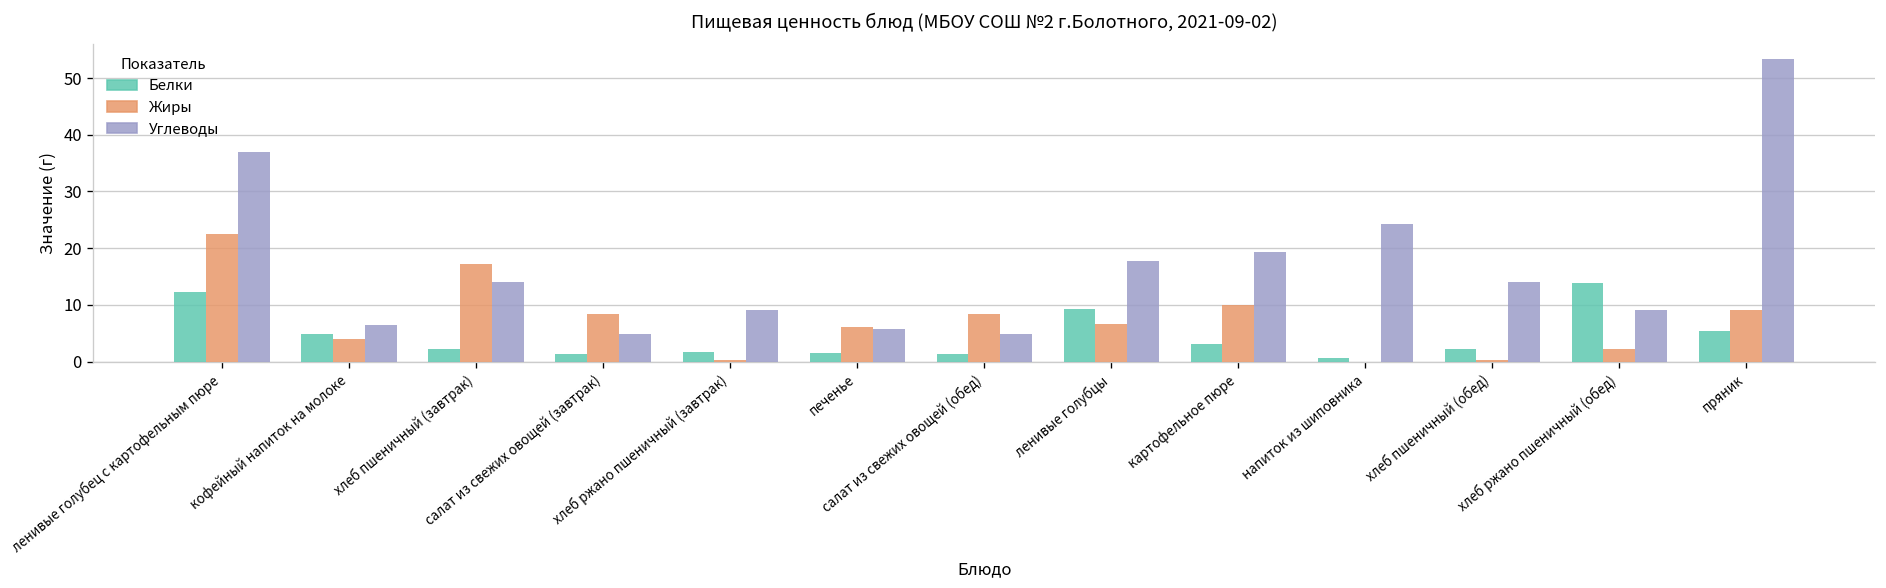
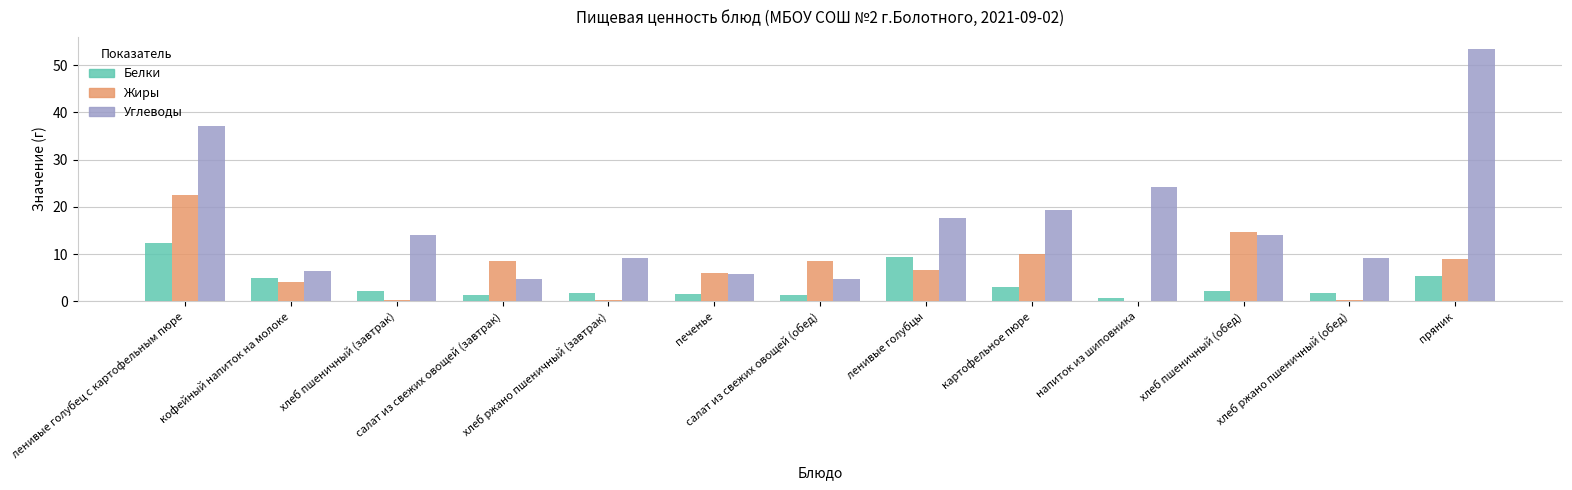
Жиры, хлеб пшеничный (завтрак): 17 -> 0
Жиры, хлеб пшеничный (обед): 0 -> 15
Белки, хлеб ржано пшеничный (обед): 14 -> 2
Жиры, хлеб ржано пшеничный (обед): 2 -> 0
